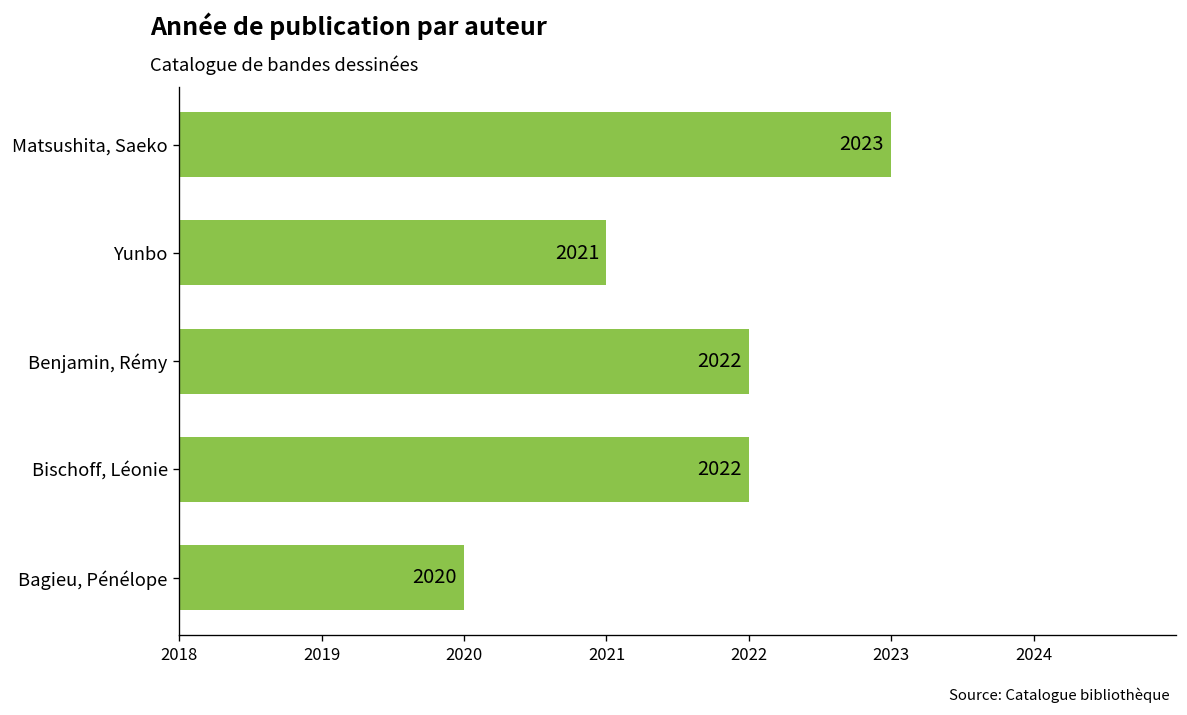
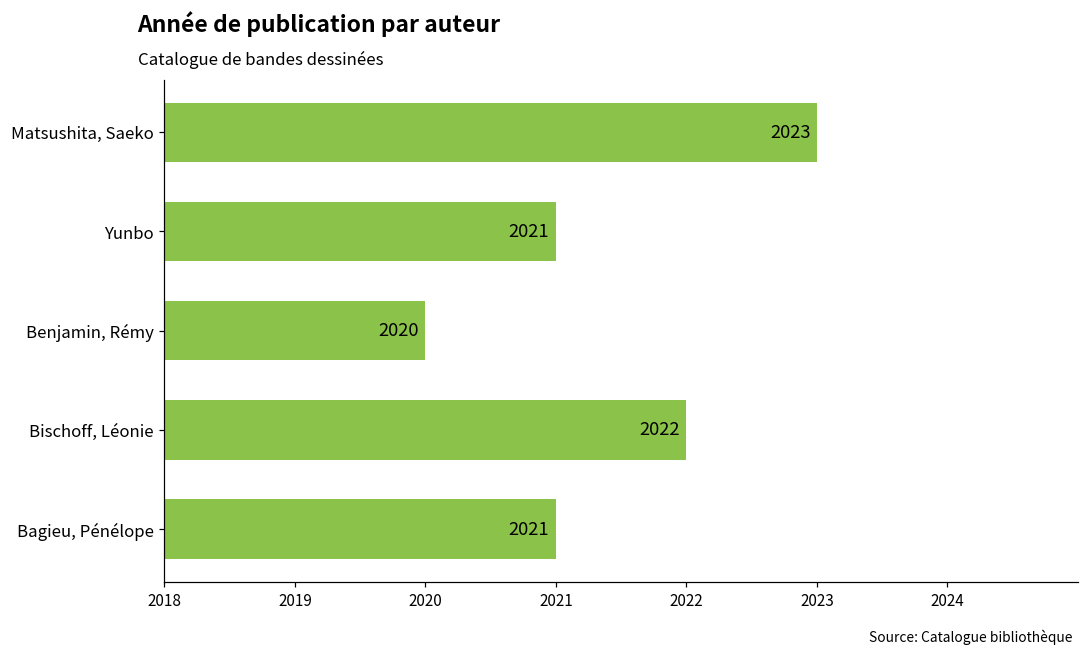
Benjamin, Rémy: 2022 -> 2020
Bagieu, Pénélope: 2020 -> 2021
